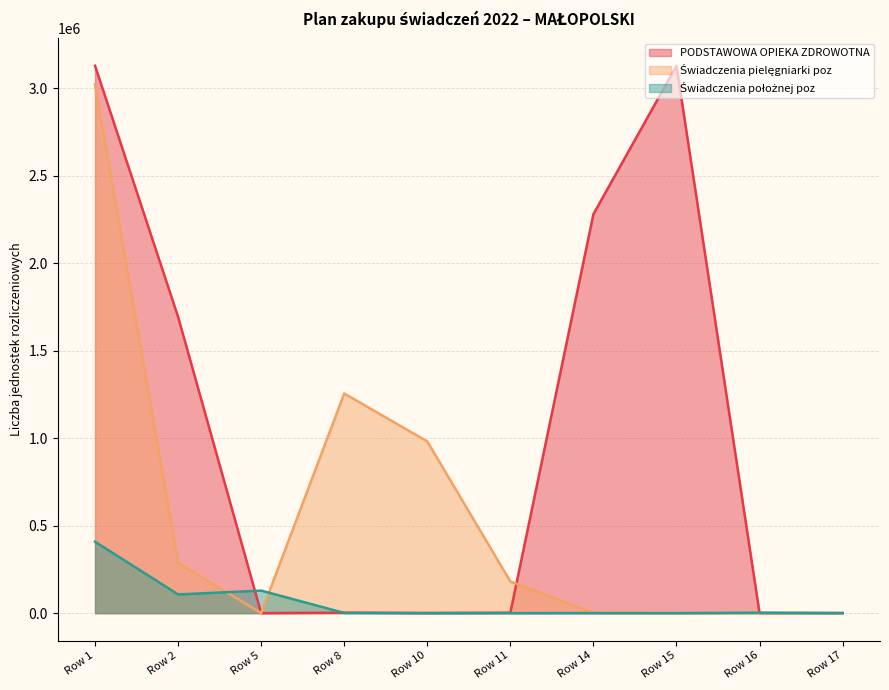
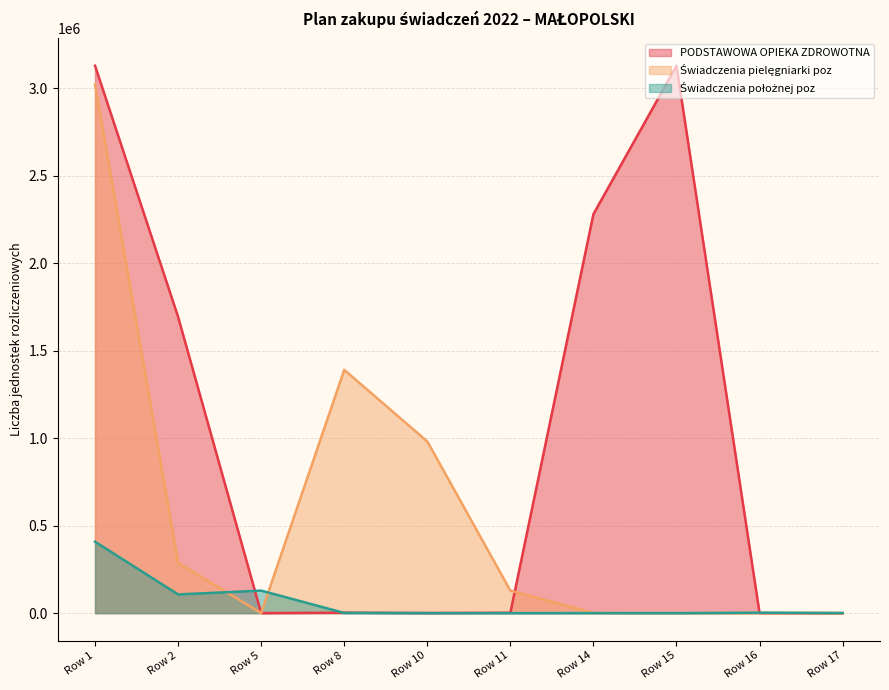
Świadczenia pielęgniarki poz, Row 8: 1260000 -> 1390000
Świadczenia pielęgniarki poz, Row 11: 180000 -> 130000
